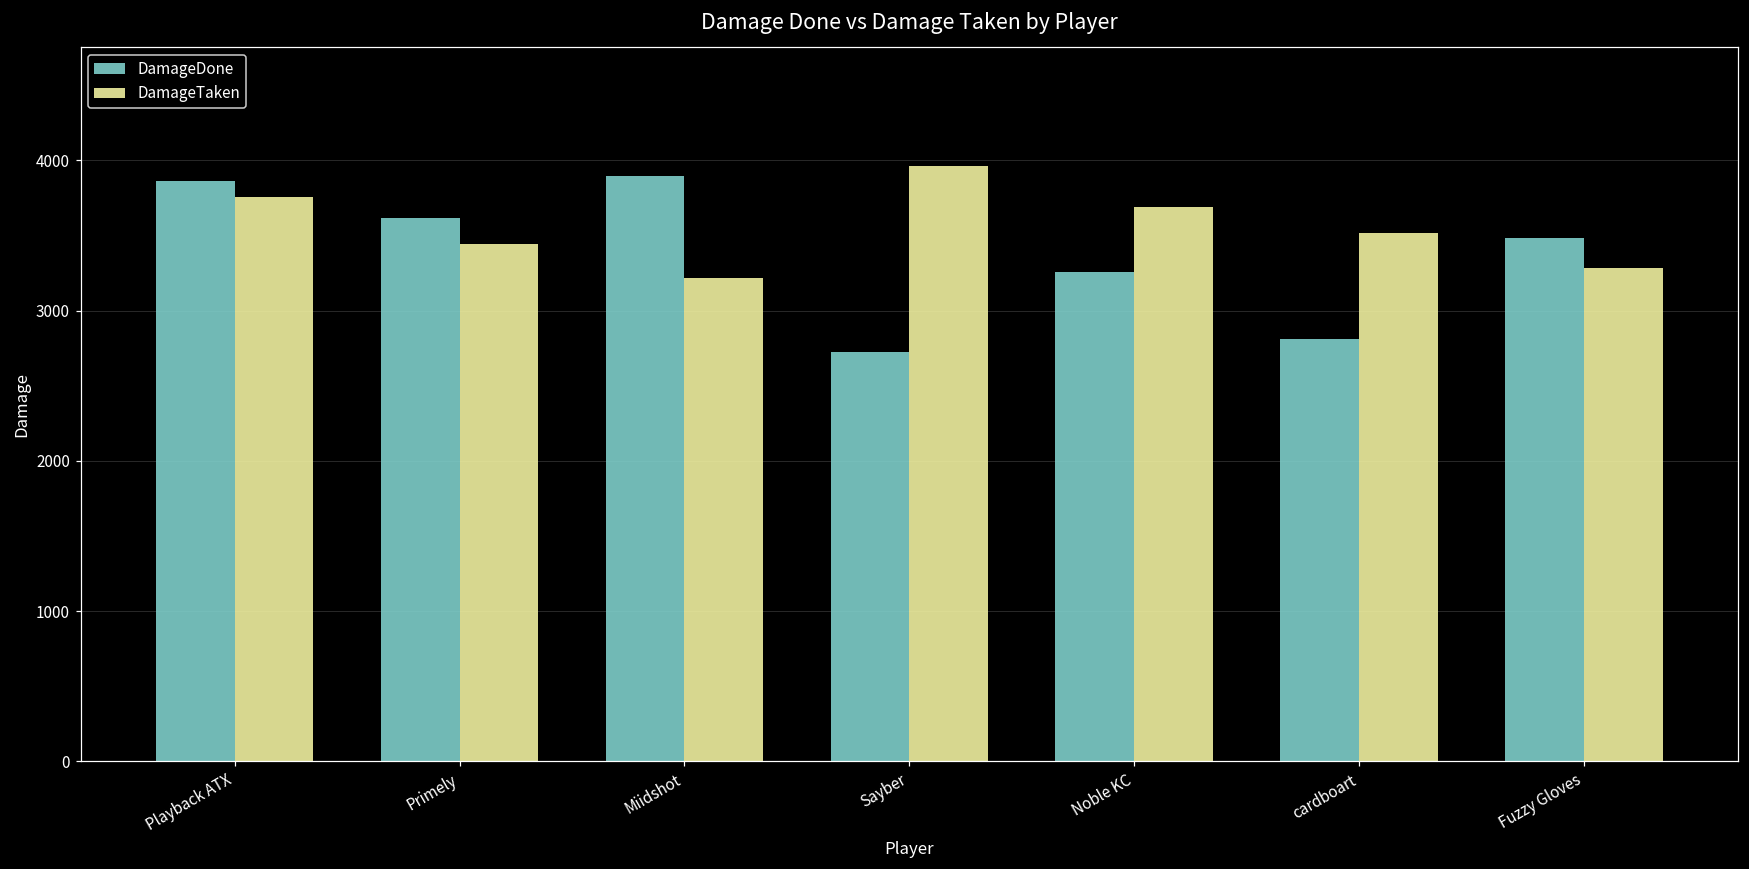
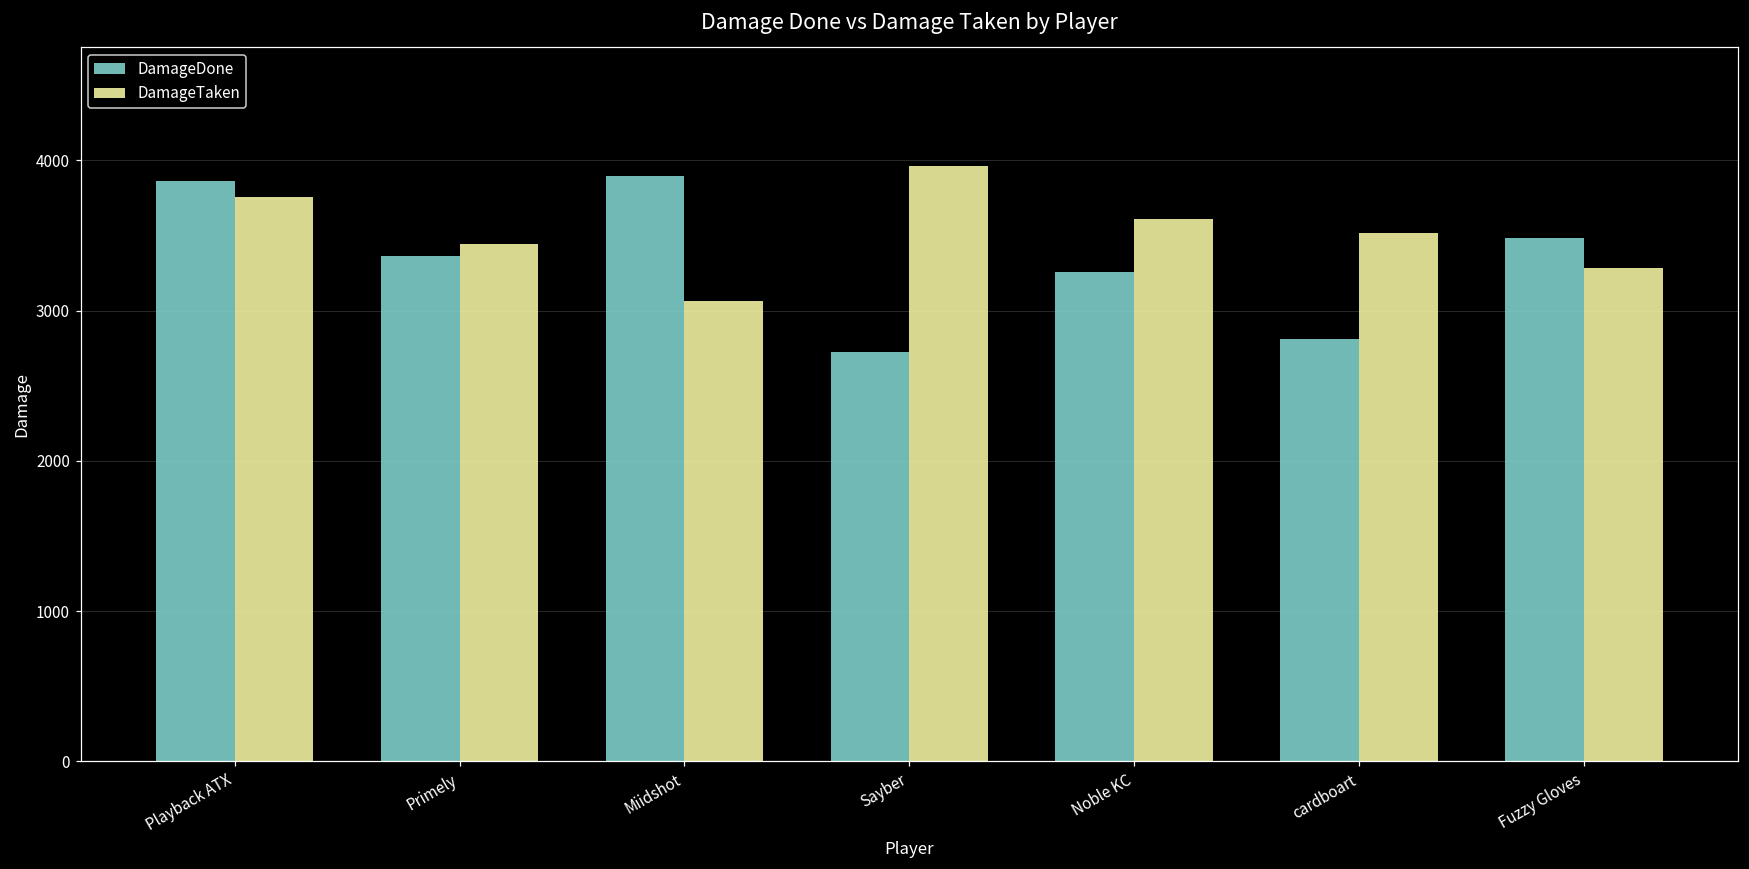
DamageDone, Primely: 3620 -> 3360
DamageTaken, Miidshot: 3220 -> 3070
DamageTaken, Noble KC: 3690 -> 3610
